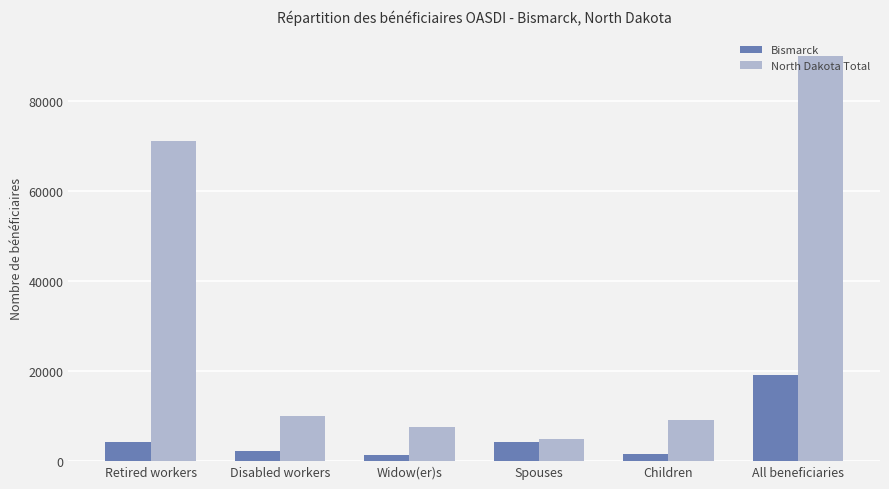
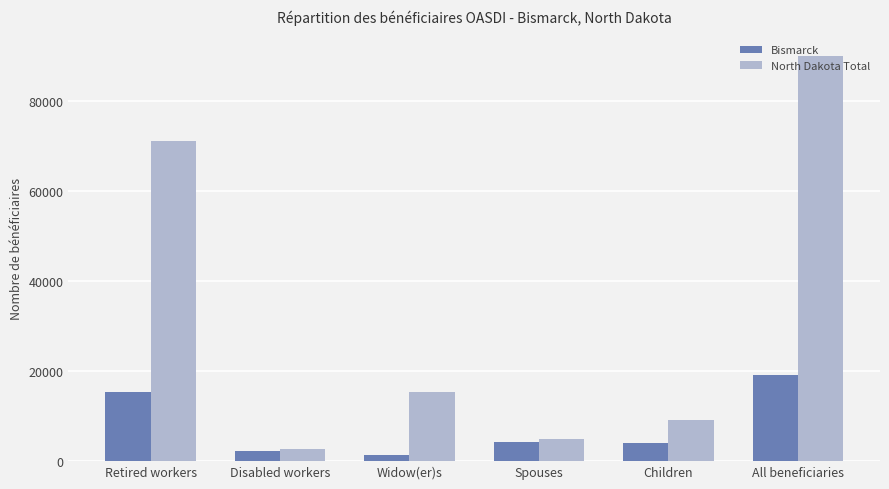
Bismarck, Retired workers: 4000 -> 15000
North Dakota Total, Disabled workers: 10000 -> 3000
North Dakota Total, Widow(er)s: 8000 -> 15000
Bismarck, Children: 1000 -> 4000
